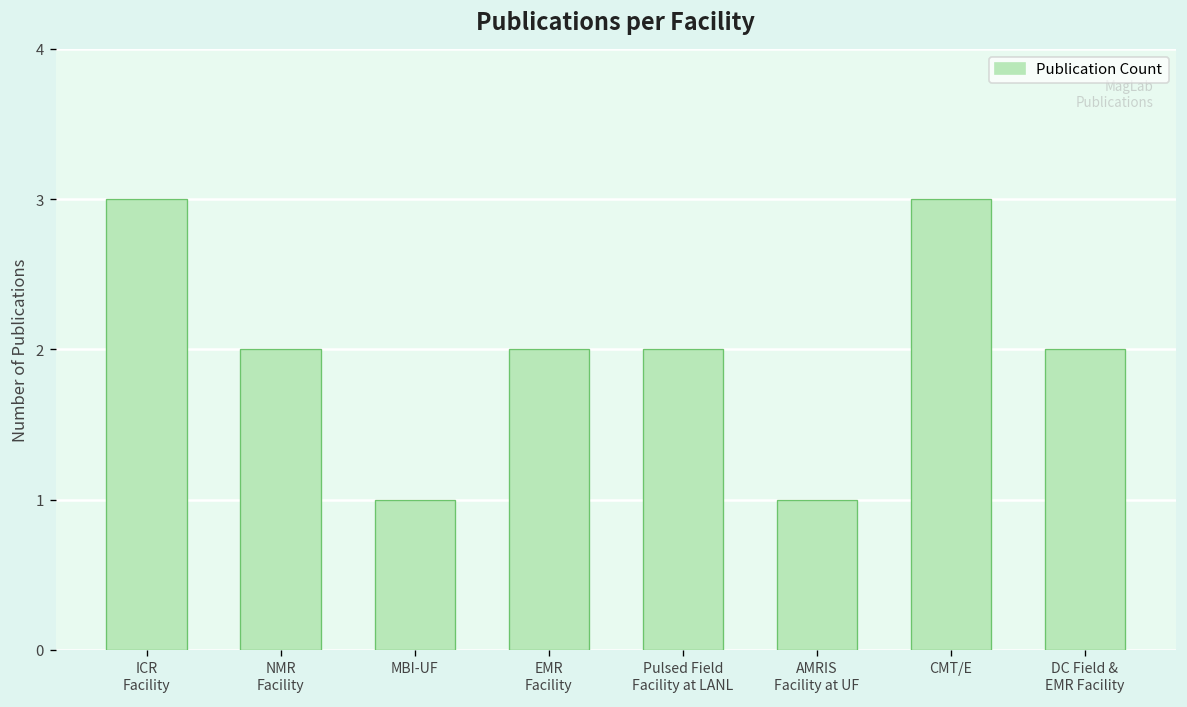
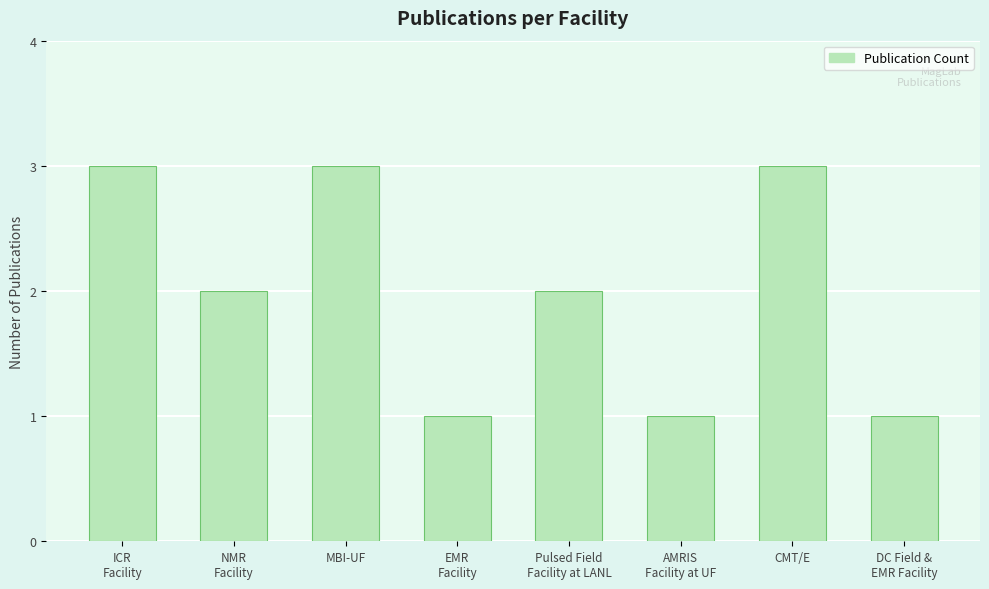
MBI-UF: 1 -> 3
EMR Facility: 2 -> 1
DC Field & EMR Facility: 2 -> 1
